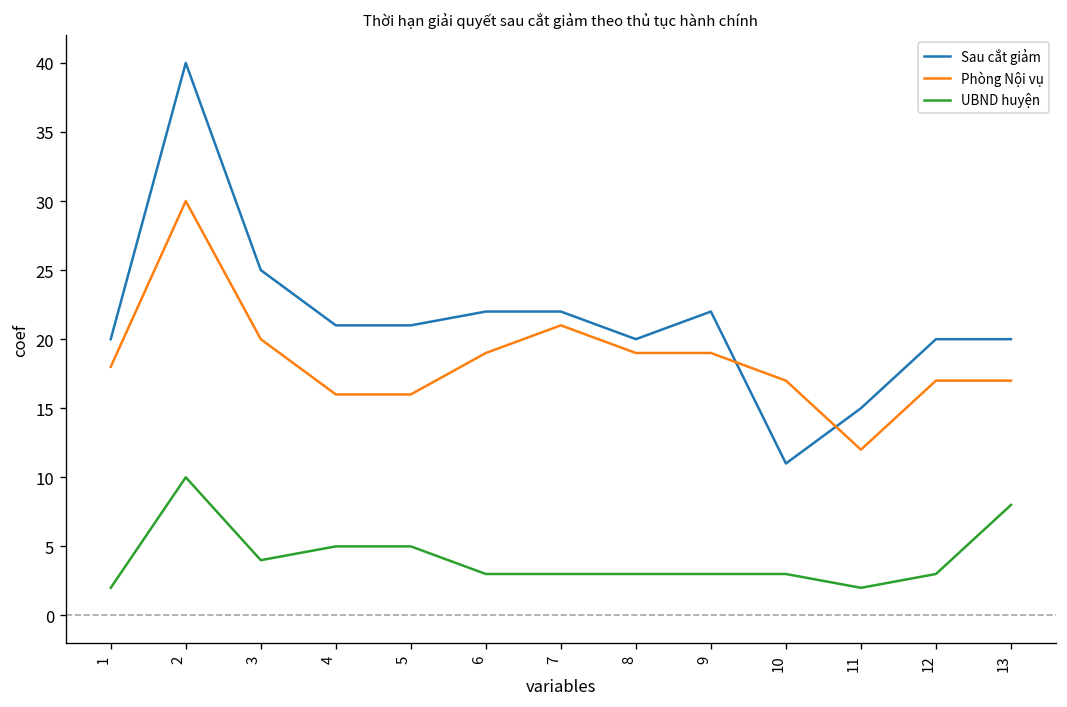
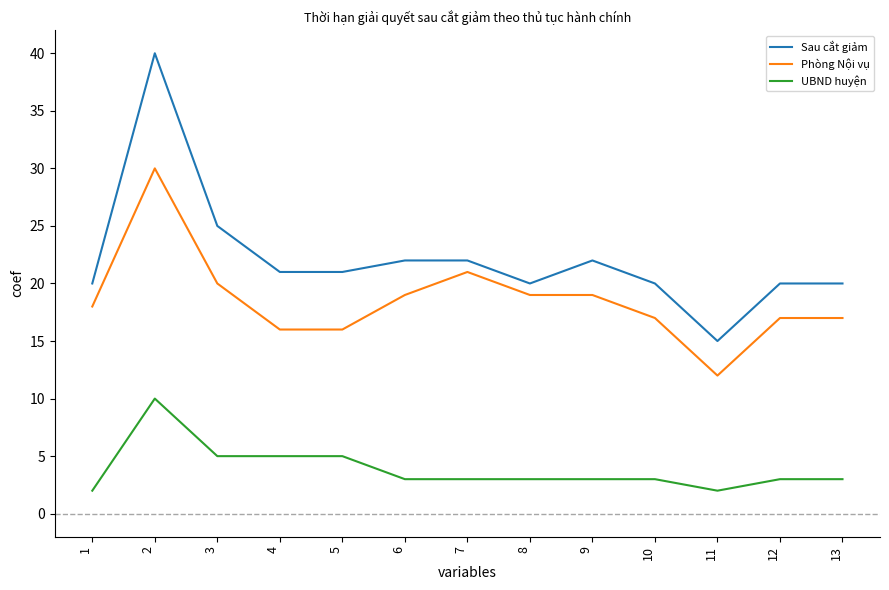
UBND huyện, 3: 4 -> 5
Sau cắt giảm, 10: 11 -> 20
UBND huyện, 13: 8 -> 3
